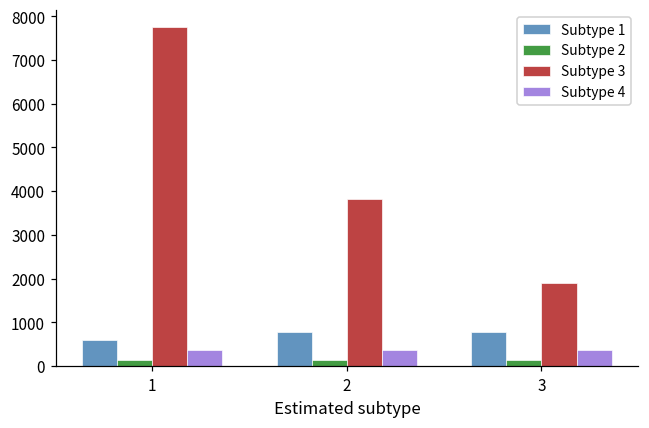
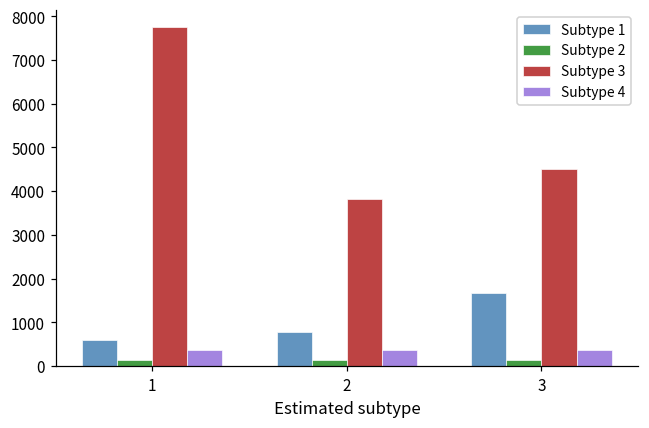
Subtype 1, 3: 800 -> 1700
Subtype 3, 3: 1900 -> 4500
